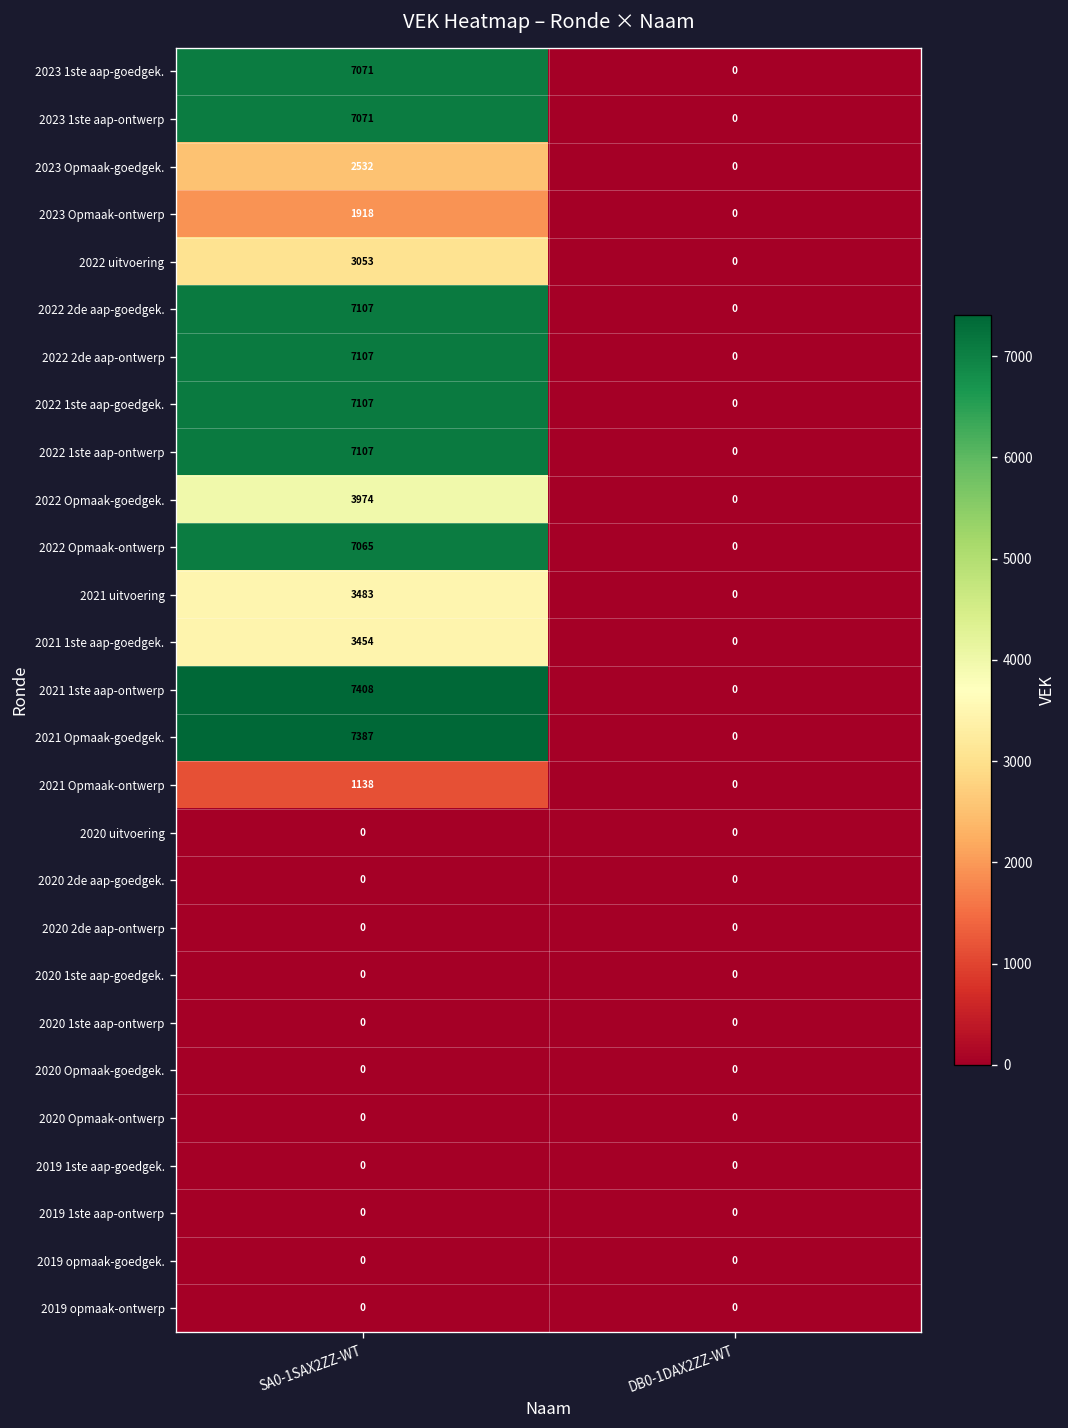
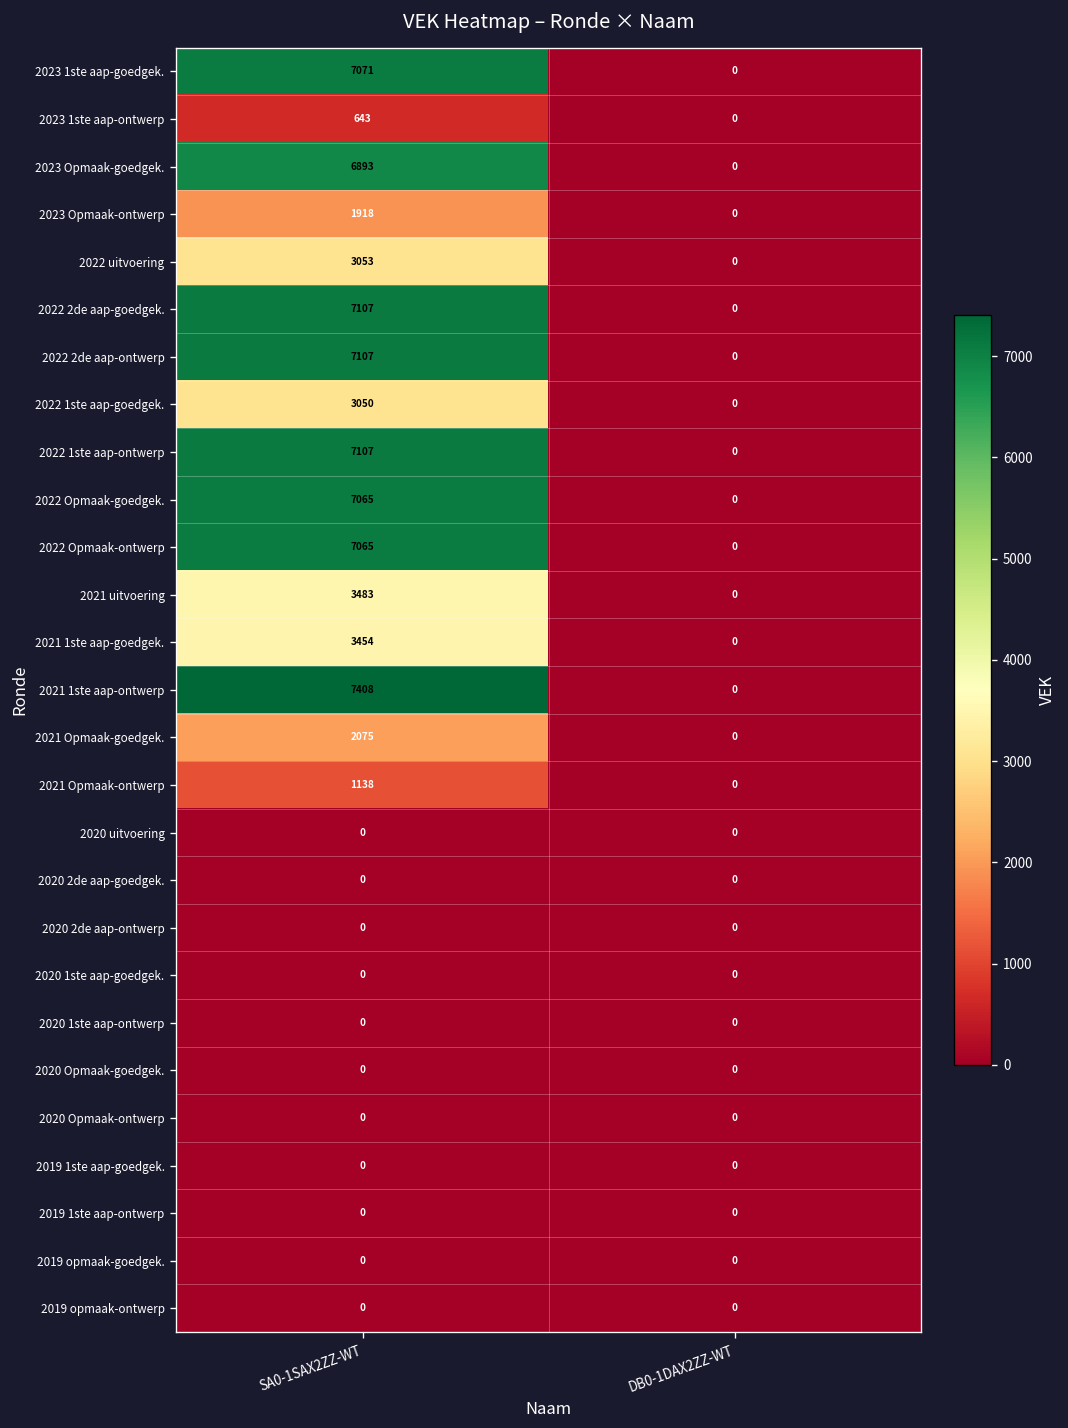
2023 1ste aap-ontwerp, SA0-1SAX2ZZ-WT: 7071 -> 643
2023 Opmaak-goedgek., SA0-1SAX2ZZ-WT: 2532 -> 6893
2022 1ste aap-goedgek., SA0-1SAX2ZZ-WT: 7107 -> 3050
2022 Opmaak-goedgek., SA0-1SAX2ZZ-WT: 3974 -> 7065
2021 Opmaak-goedgek., SA0-1SAX2ZZ-WT: 7387 -> 2075
